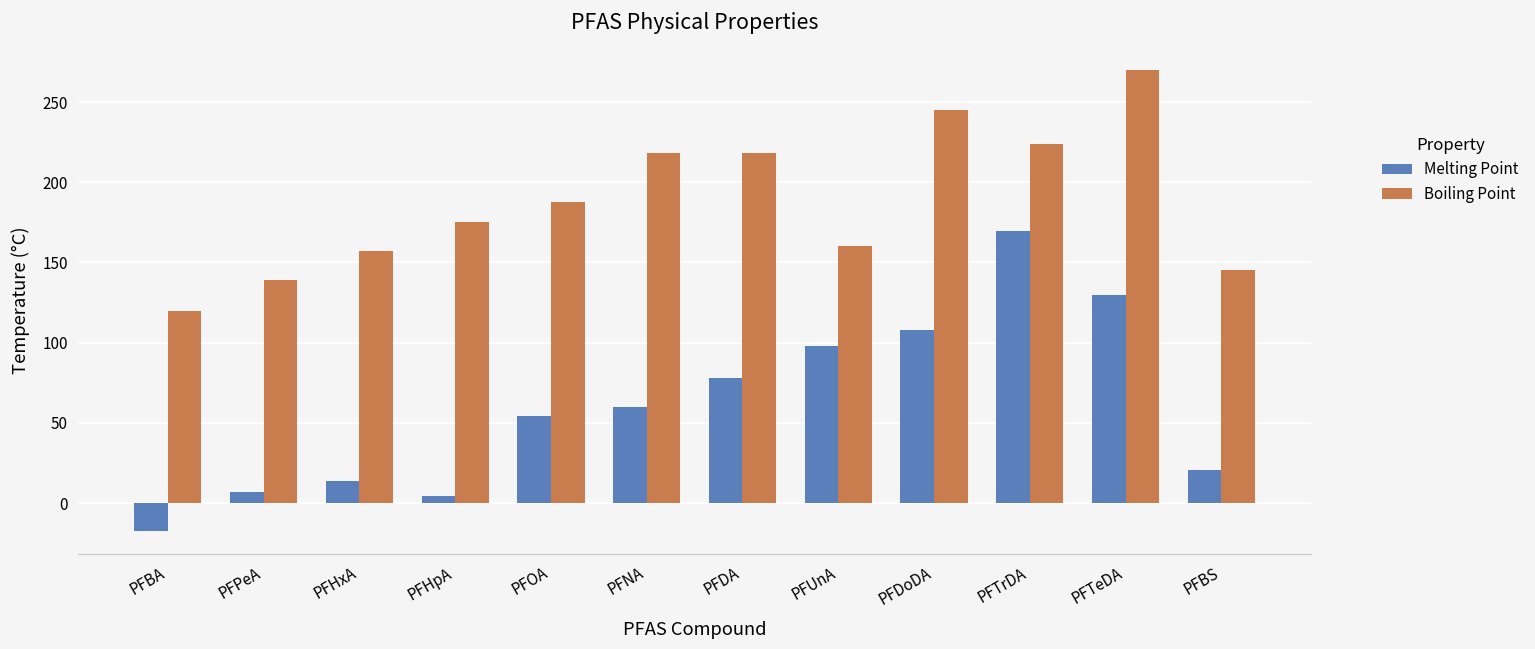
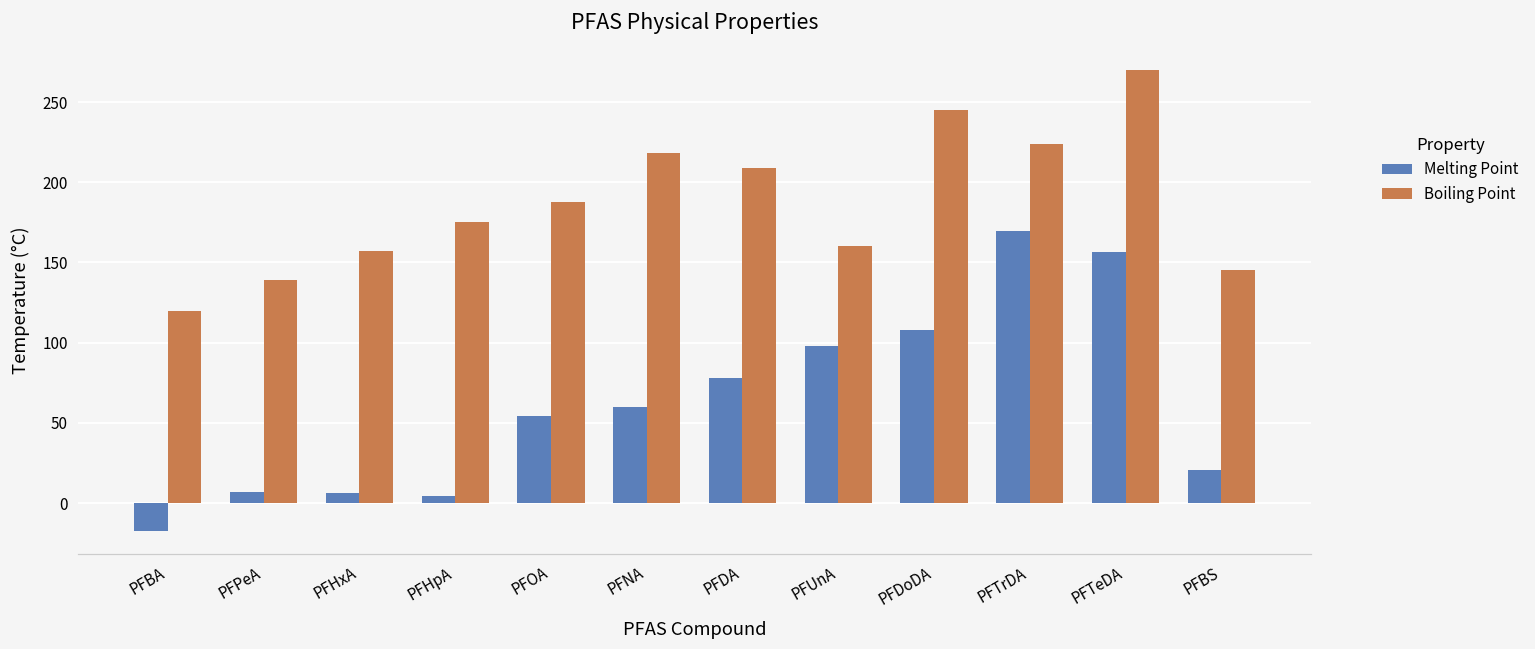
Melting Point, PFHxA: 14 -> 6
Boiling Point, PFDA: 218 -> 209
Melting Point, PFTeDA: 130 -> 156
